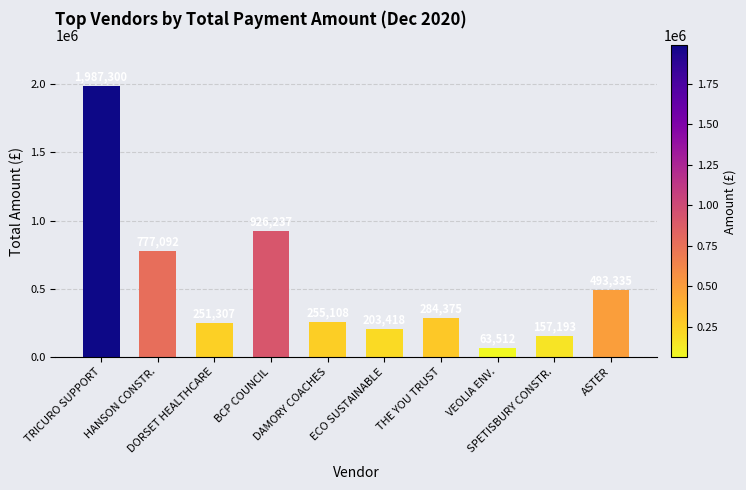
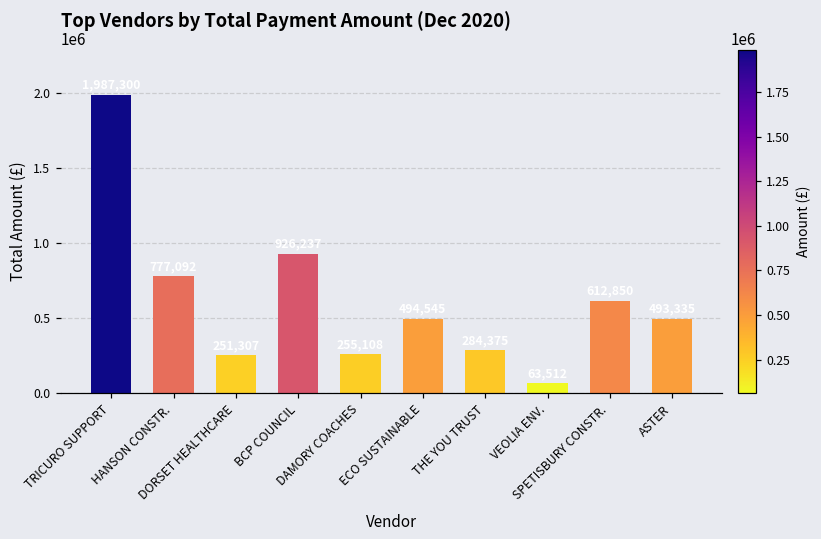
ECO SUSTAINABLE: 200000 -> 490000
SPETISBURY CONSTR.: 160000 -> 610000
